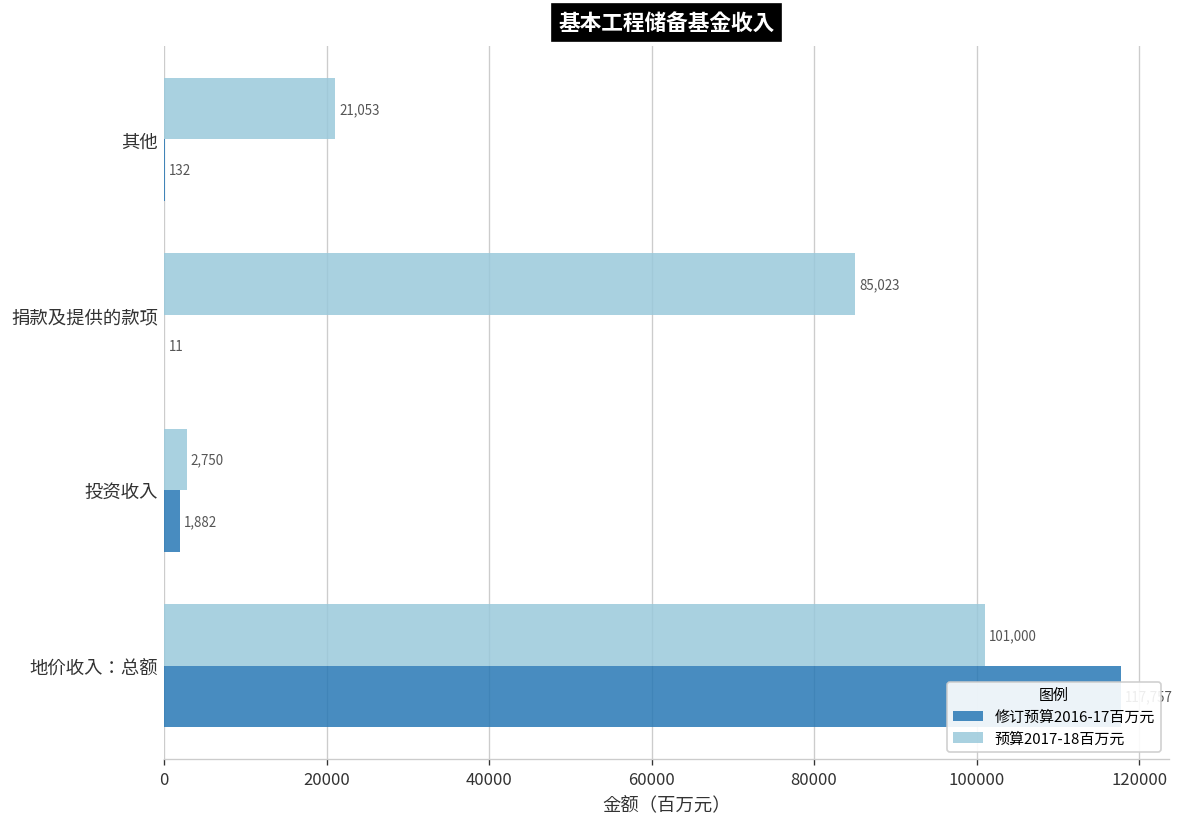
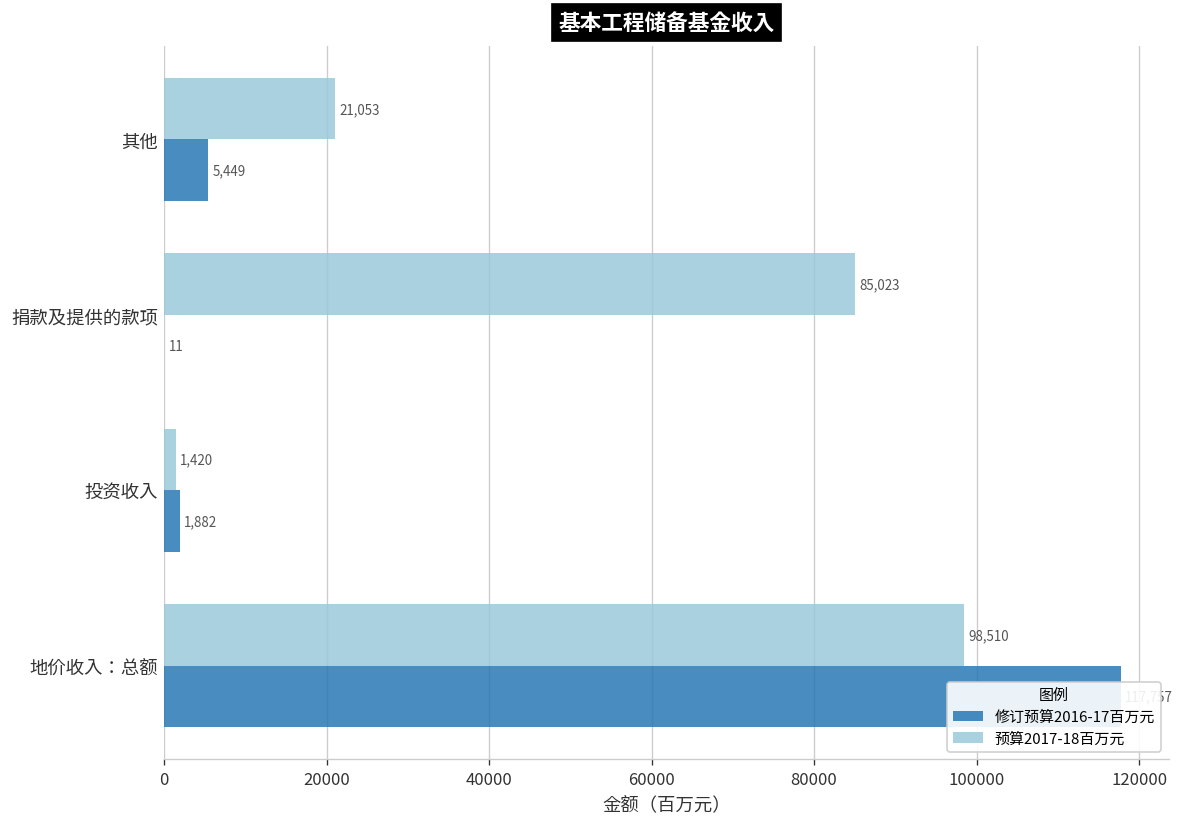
修订预算2016-17百万元, 其他: 132 -> 5,449
预算2017-18百万元, 投资收入: 2,750 -> 1,420
预算2017-18百万元, 地价收入：总额: 101,000 -> 98,510
